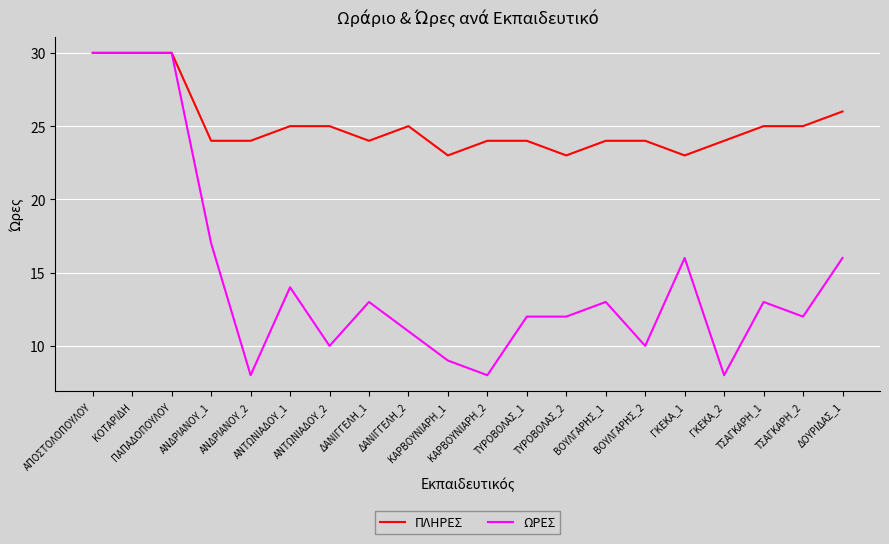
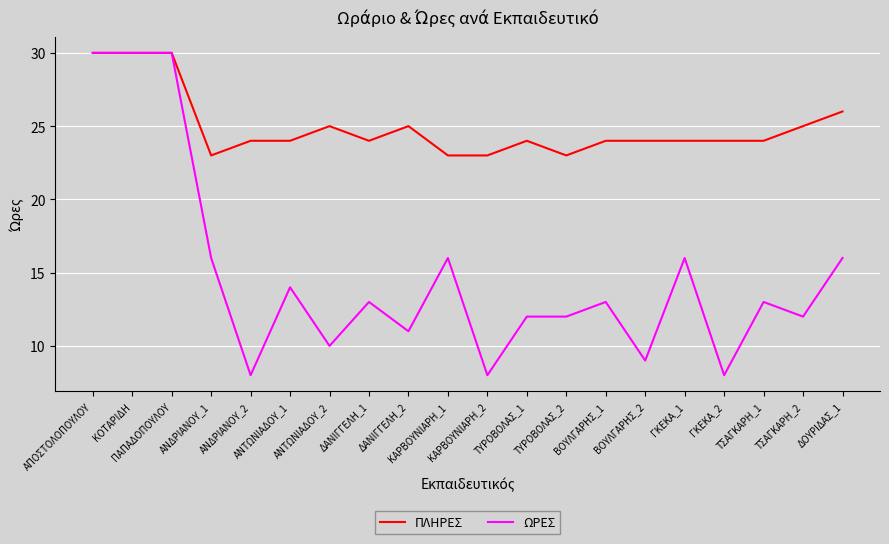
ΠΛΗΡΕΣ, ΑΝΔΡΙΑΝΟΥ_1: 24 -> 23
ΩΡΕΣ, ΑΝΔΡΙΑΝΟΥ_1: 17 -> 16
ΠΛΗΡΕΣ, ΑΝΤΩΝΙΑΔΟΥ_1: 25 -> 24
ΩΡΕΣ, ΚΑΡΒΟΥΝΙΑΡΗ_1: 9 -> 16
ΠΛΗΡΕΣ, ΚΑΡΒΟΥΝΙΑΡΗ_2: 24 -> 23
ΩΡΕΣ, ΒΟΥΛΓΑΡΗΣ_2: 10 -> 9
ΠΛΗΡΕΣ, ΓΚΕΚΑ_1: 23 -> 24
ΠΛΗΡΕΣ, ΤΣΑΓΚΑΡΗ_1: 25 -> 24
